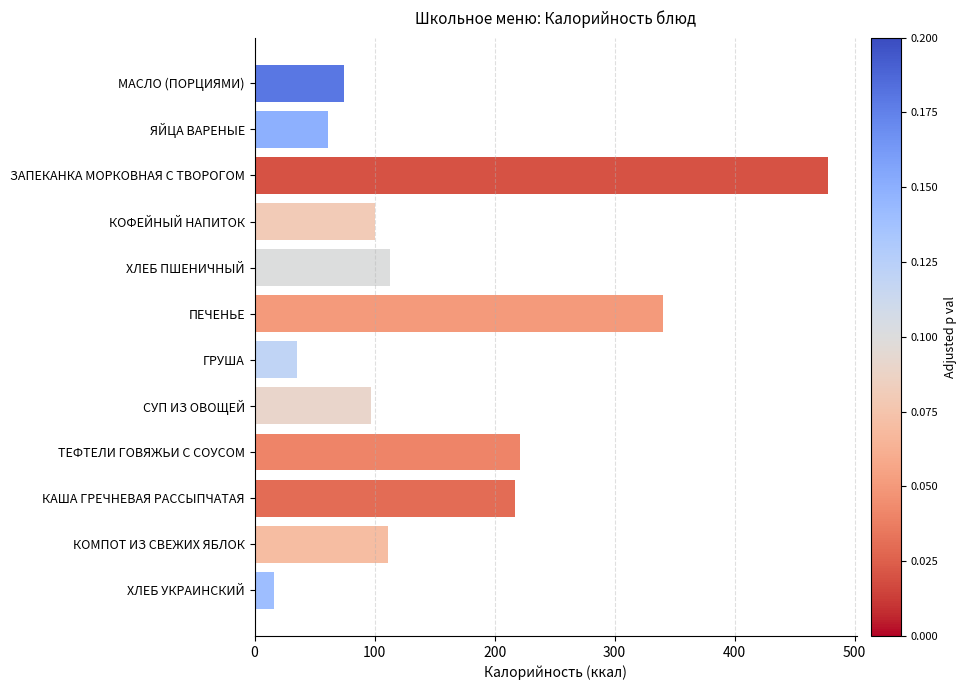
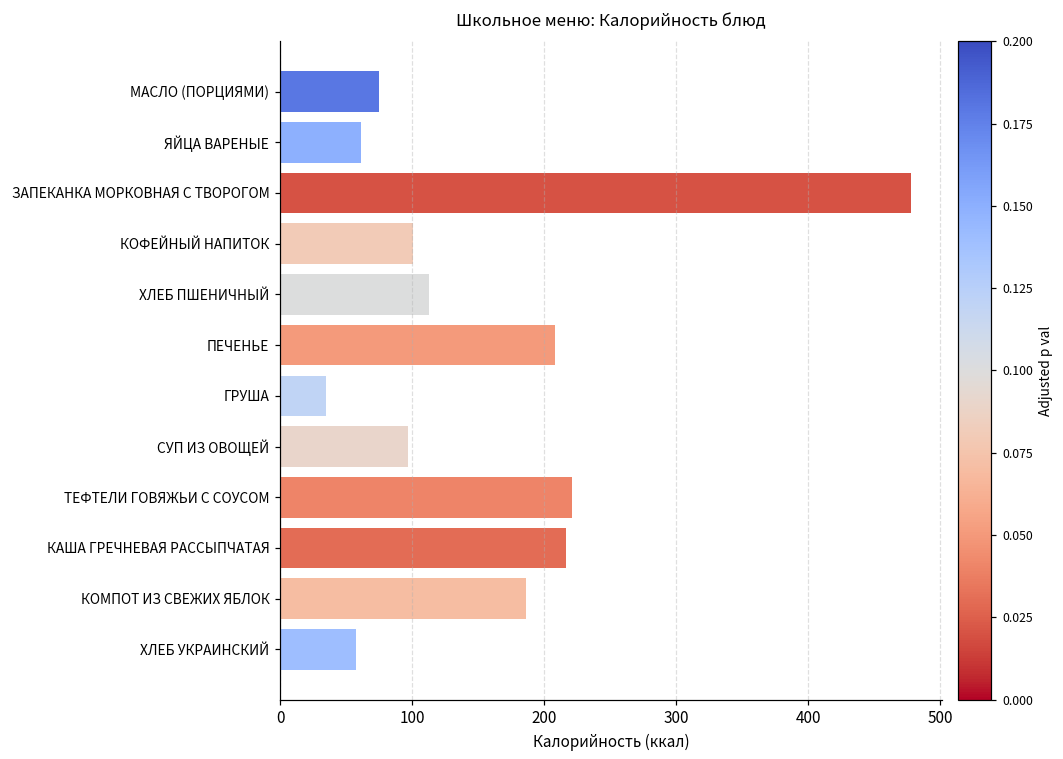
ПЕЧЕНЬЕ: 341 -> 209
КОМПОТ ИЗ СВЕЖИХ ЯБЛОК: 111 -> 186
ХЛЕБ УКРАИНСКИЙ: 16 -> 58
